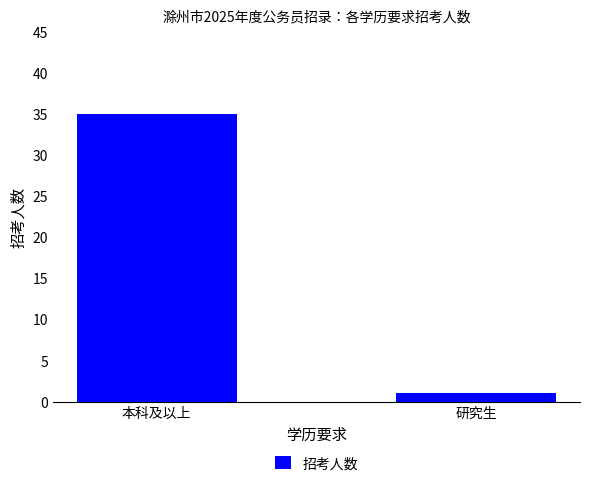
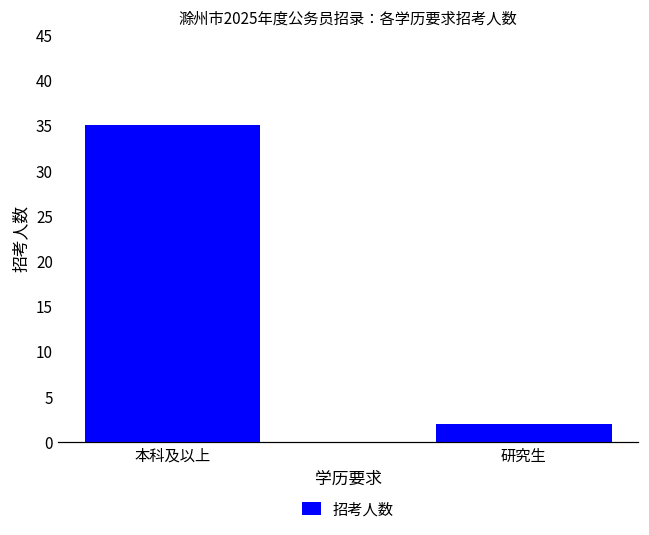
研究生: 1 -> 2
